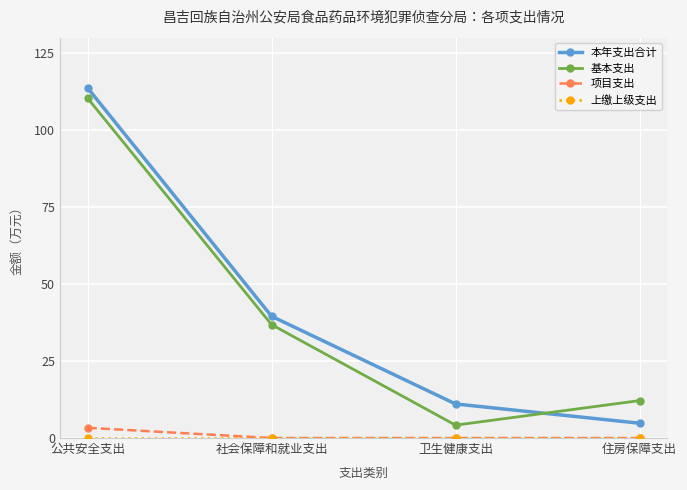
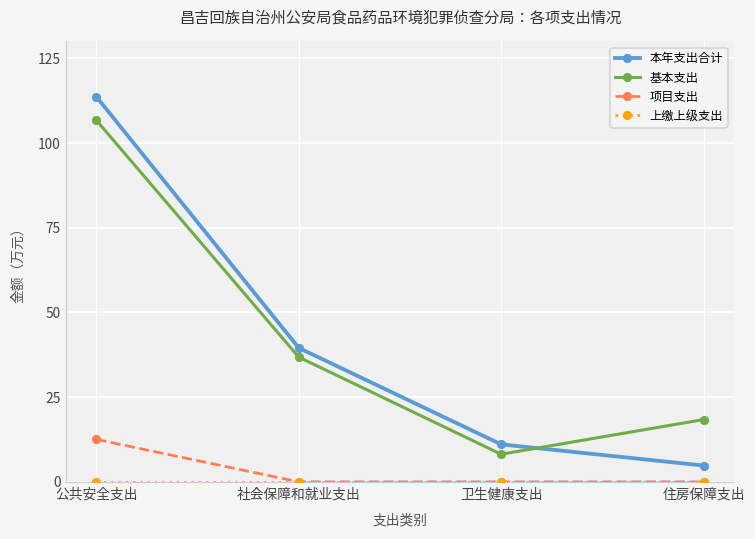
基本支出, 公共安全支出: 110 -> 107
项目支出, 公共安全支出: 3 -> 13
基本支出, 卫生健康支出: 4 -> 8
基本支出, 住房保障支出: 12 -> 18
